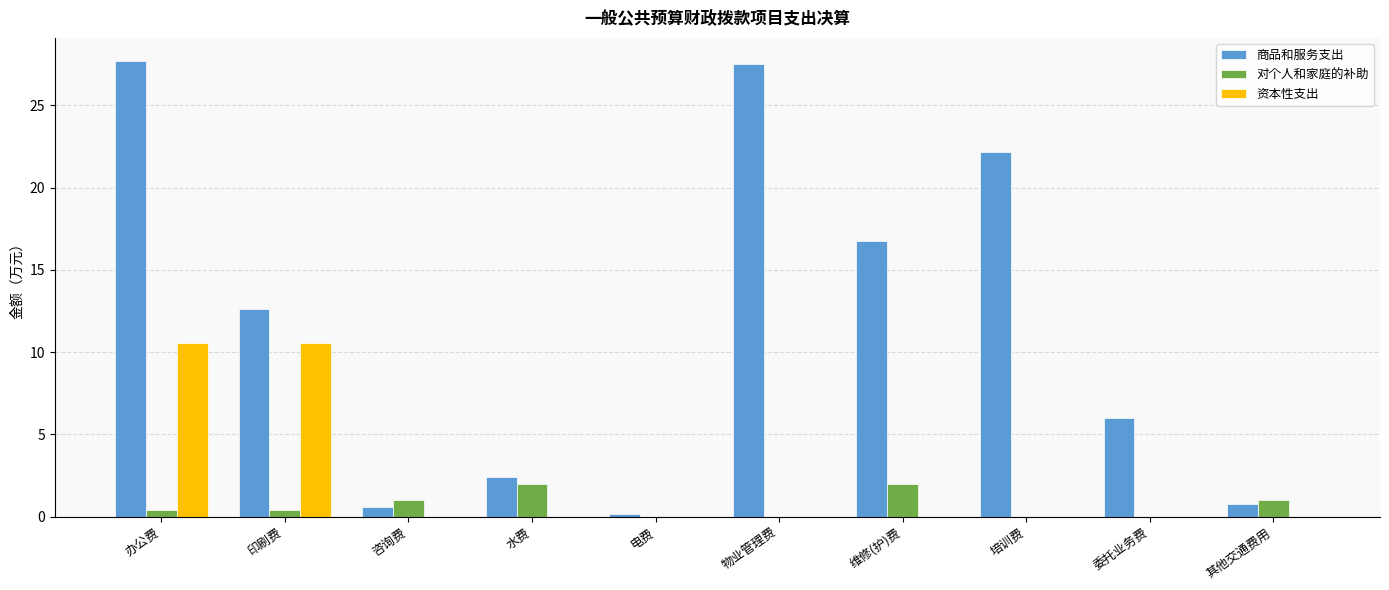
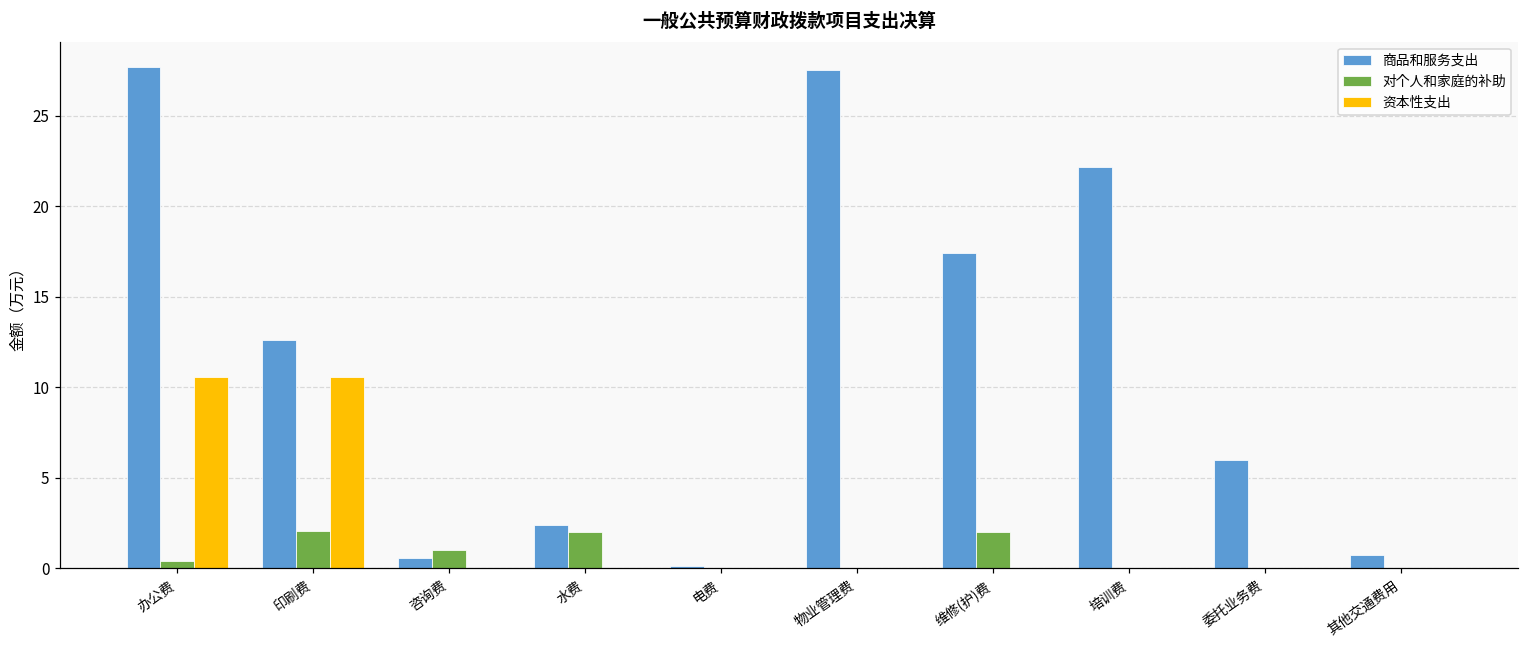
对个人和家庭的补助, 印刷费: 0.4 -> 2.1
商品和服务支出, 维修(护)费: 16.8 -> 17.4
对个人和家庭的补助, 其他交通费用: 1 -> 0
